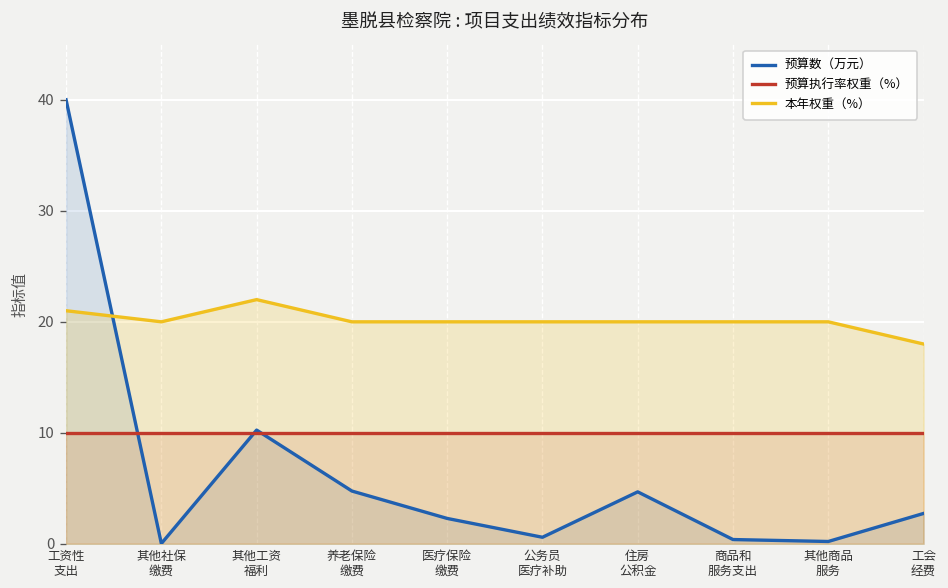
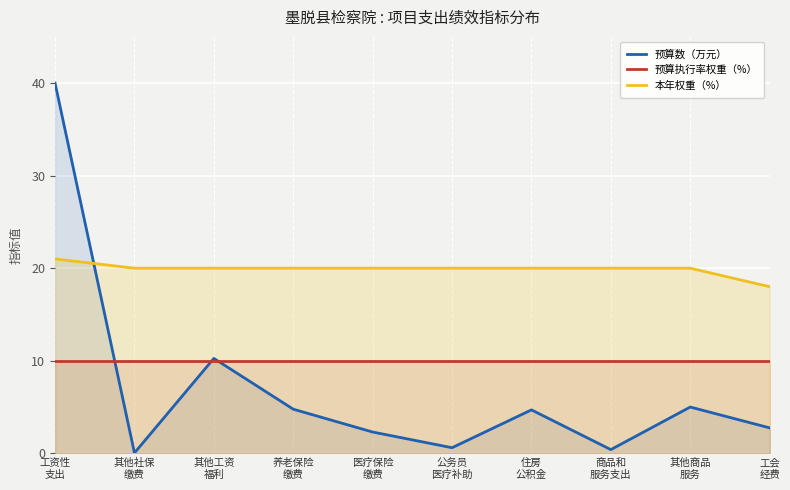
本年权重（%）, 其他工资 福利: 22 -> 20
预算数（万元）, 其他商品 服务: 0 -> 5
